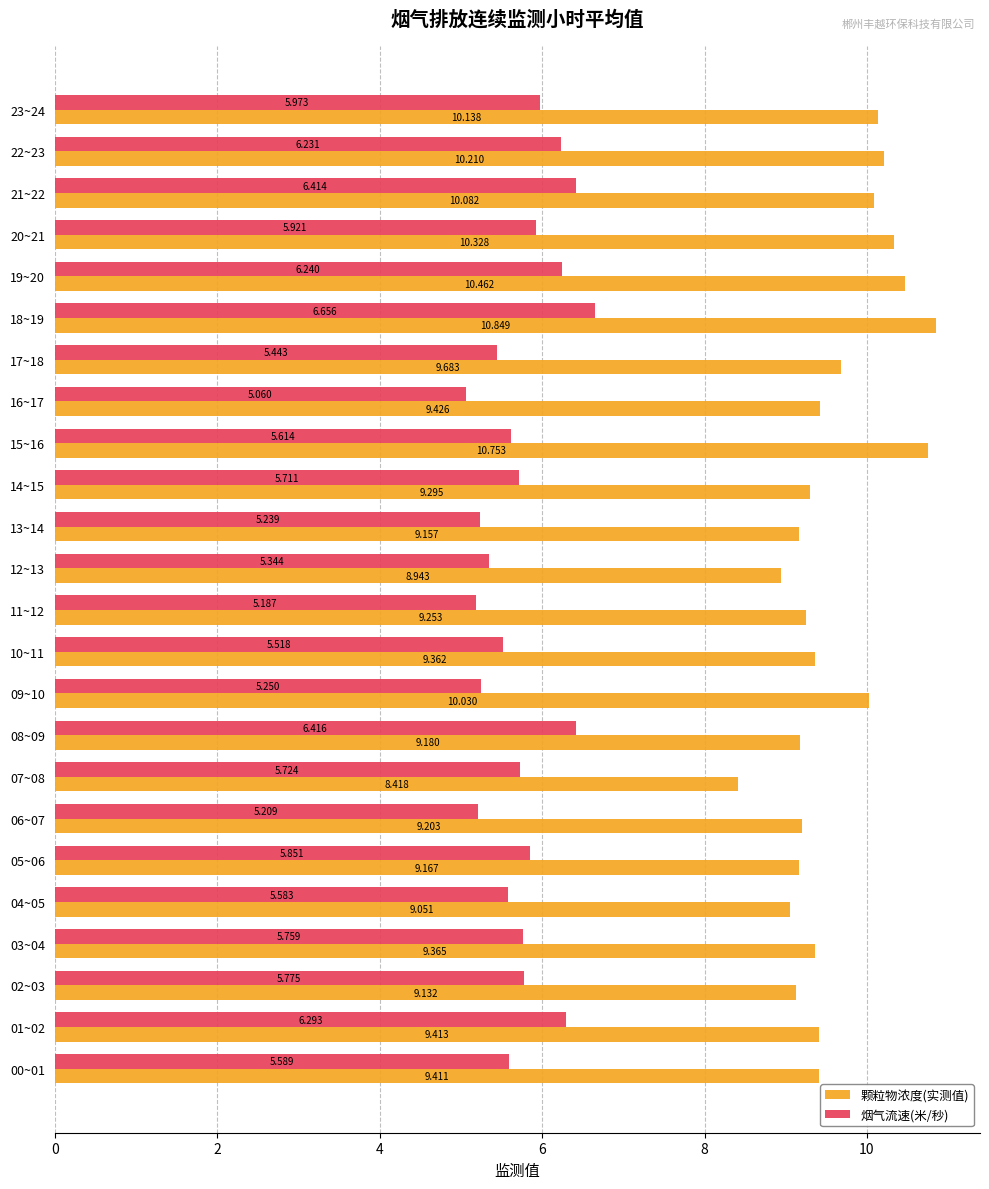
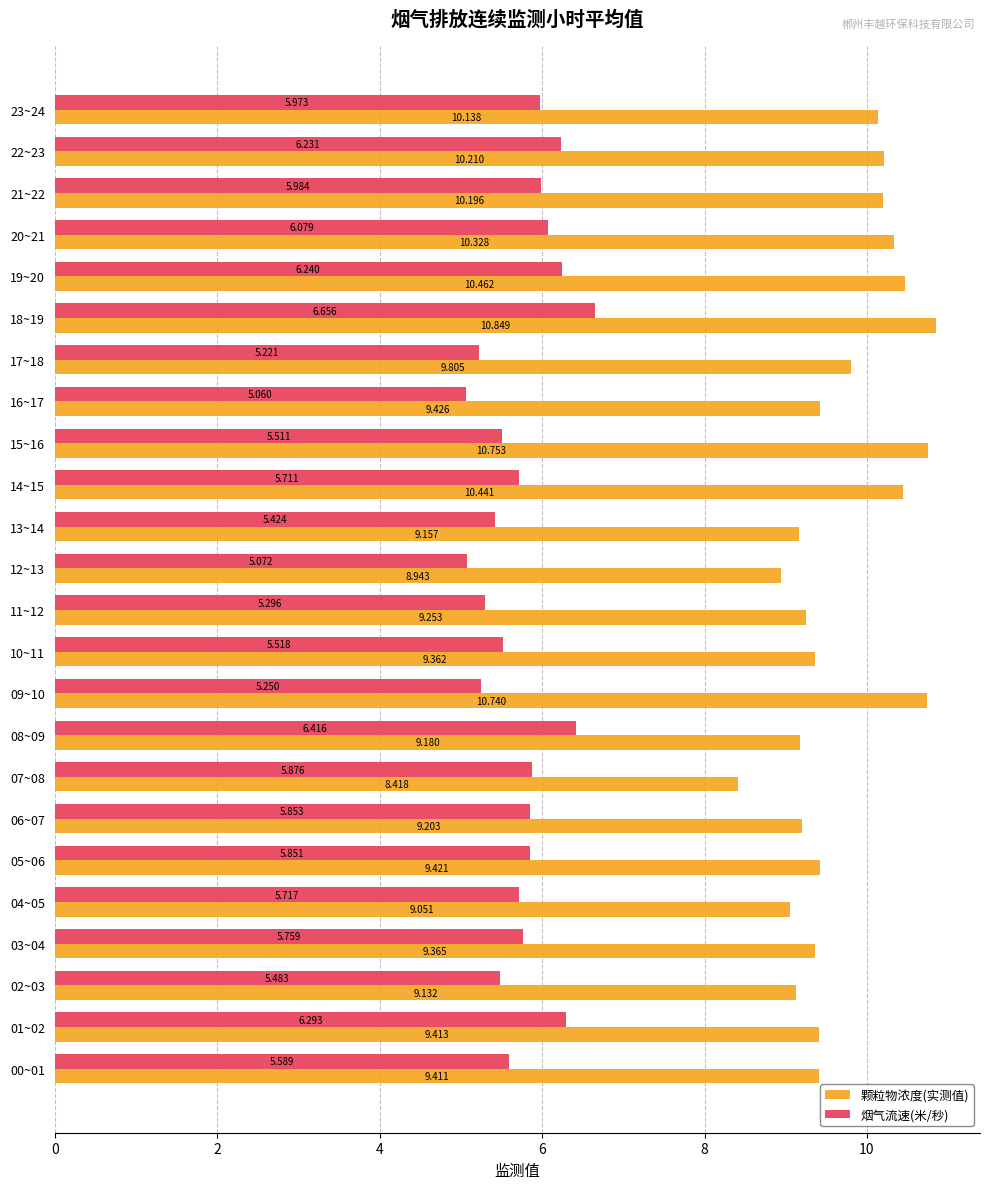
烟气流速(米/秒), 21~22: 6.414 -> 5.984
颗粒物浓度(实测值), 21~22: 10.082 -> 10.196
烟气流速(米/秒), 20~21: 5.921 -> 6.079
烟气流速(米/秒), 17~18: 5.443 -> 5.221
颗粒物浓度(实测值), 17~18: 9.683 -> 9.805
烟气流速(米/秒), 15~16: 5.614 -> 5.511
颗粒物浓度(实测值), 14~15: 9.295 -> 10.441
烟气流速(米/秒), 13~14: 5.239 -> 5.424
烟气流速(米/秒), 12~13: 5.344 -> 5.072
烟气流速(米/秒), 11~12: 5.187 -> 5.296
颗粒物浓度(实测值), 09~10: 10.030 -> 10.740
烟气流速(米/秒), 07~08: 5.724 -> 5.876
烟气流速(米/秒), 06~07: 5.209 -> 5.853
颗粒物浓度(实测值), 05~06: 9.167 -> 9.421
烟气流速(米/秒), 04~05: 5.583 -> 5.717
烟气流速(米/秒), 02~03: 5.775 -> 5.483
